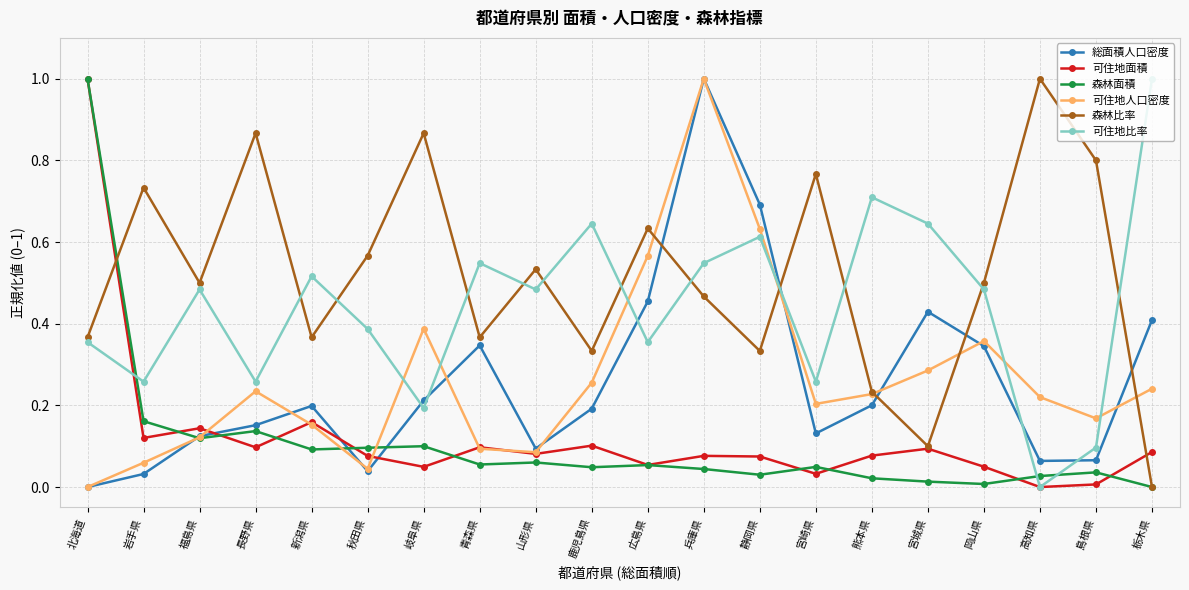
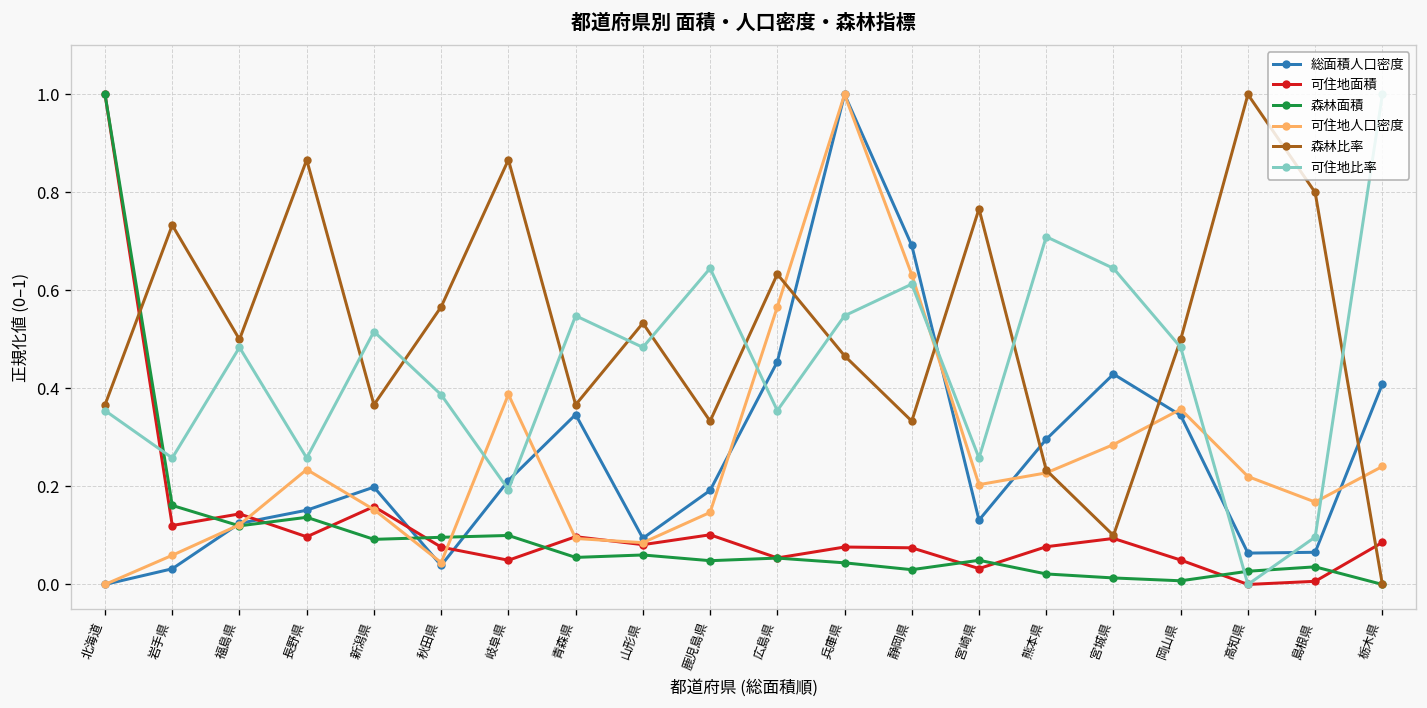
可住地人口密度, 鹿児島県: 0.26 -> 0.15
総面積人口密度, 熊本県: 0.20 -> 0.30
